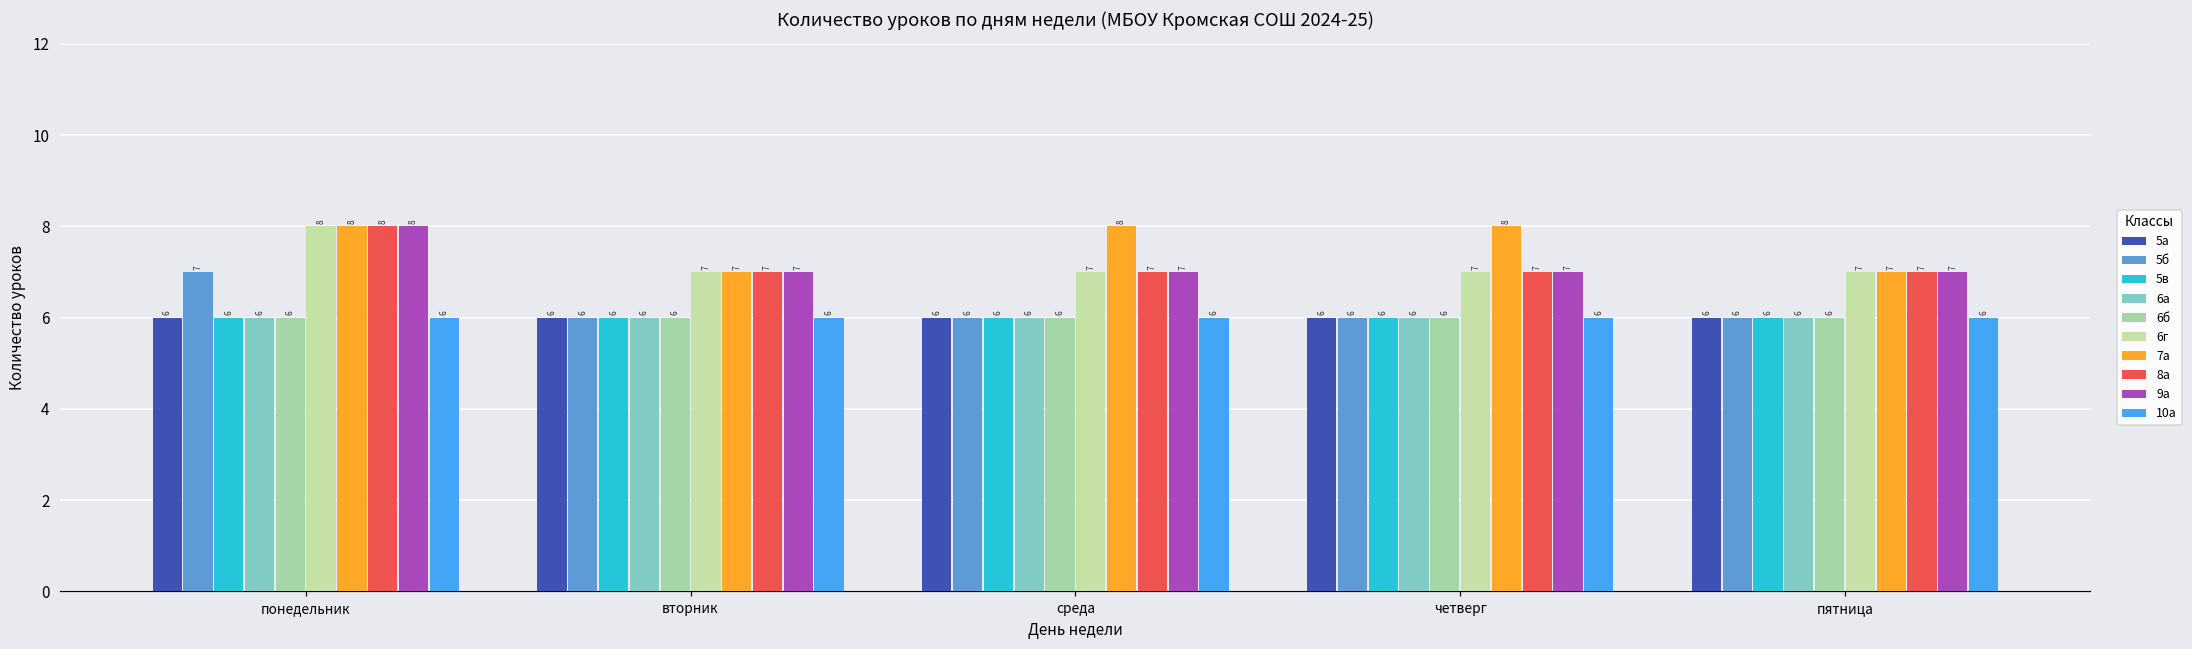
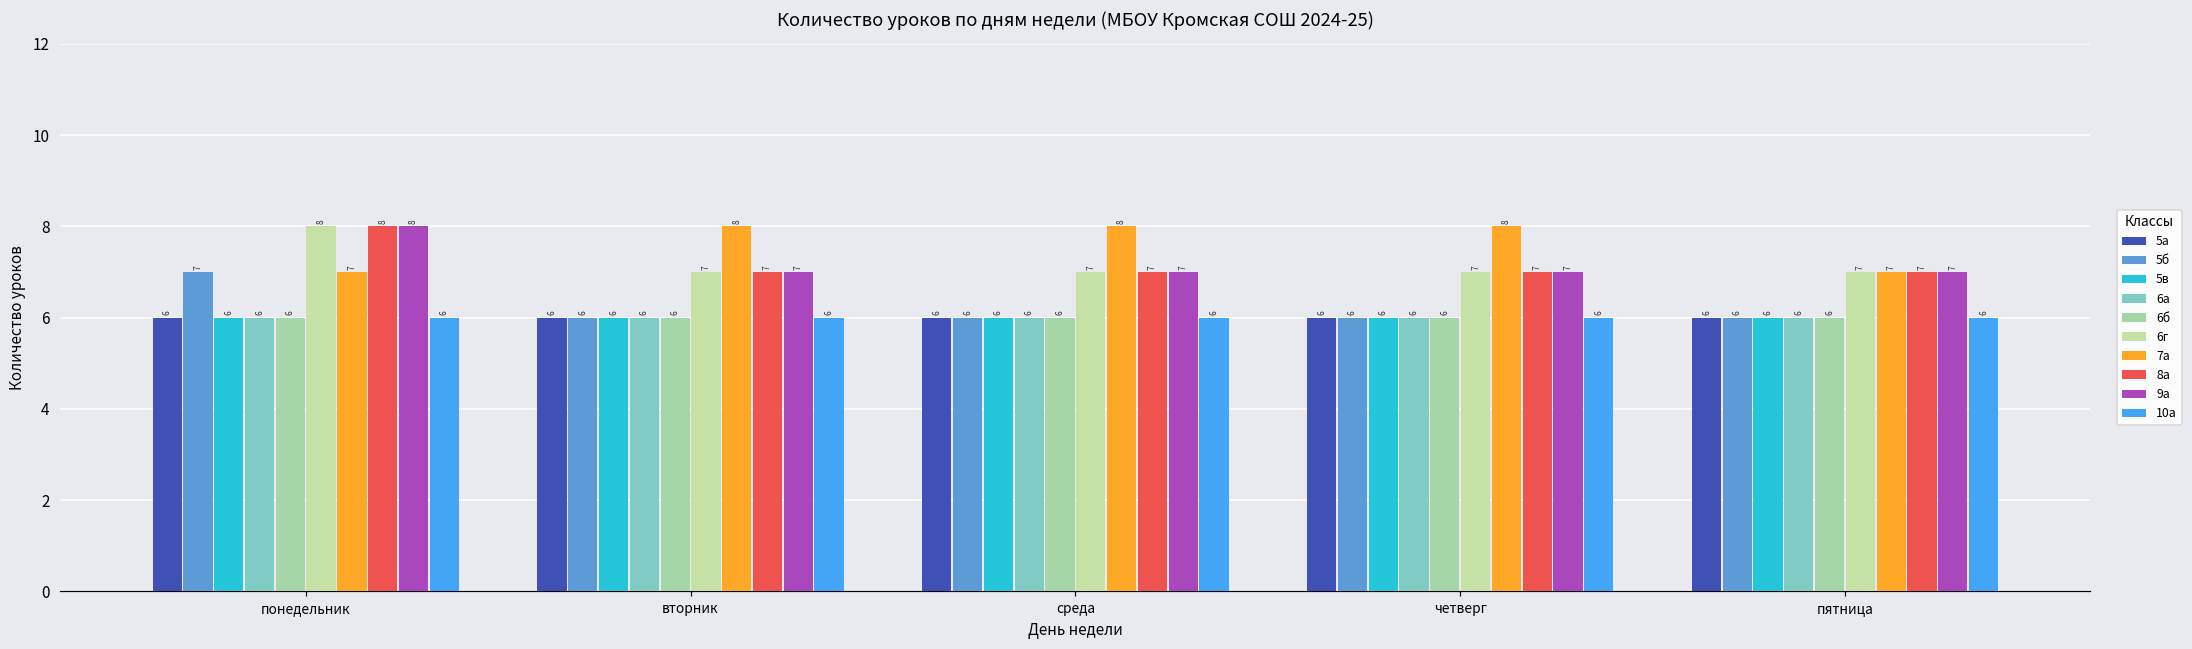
7а, понедельник: 8 -> 7
7а, вторник: 7 -> 8
